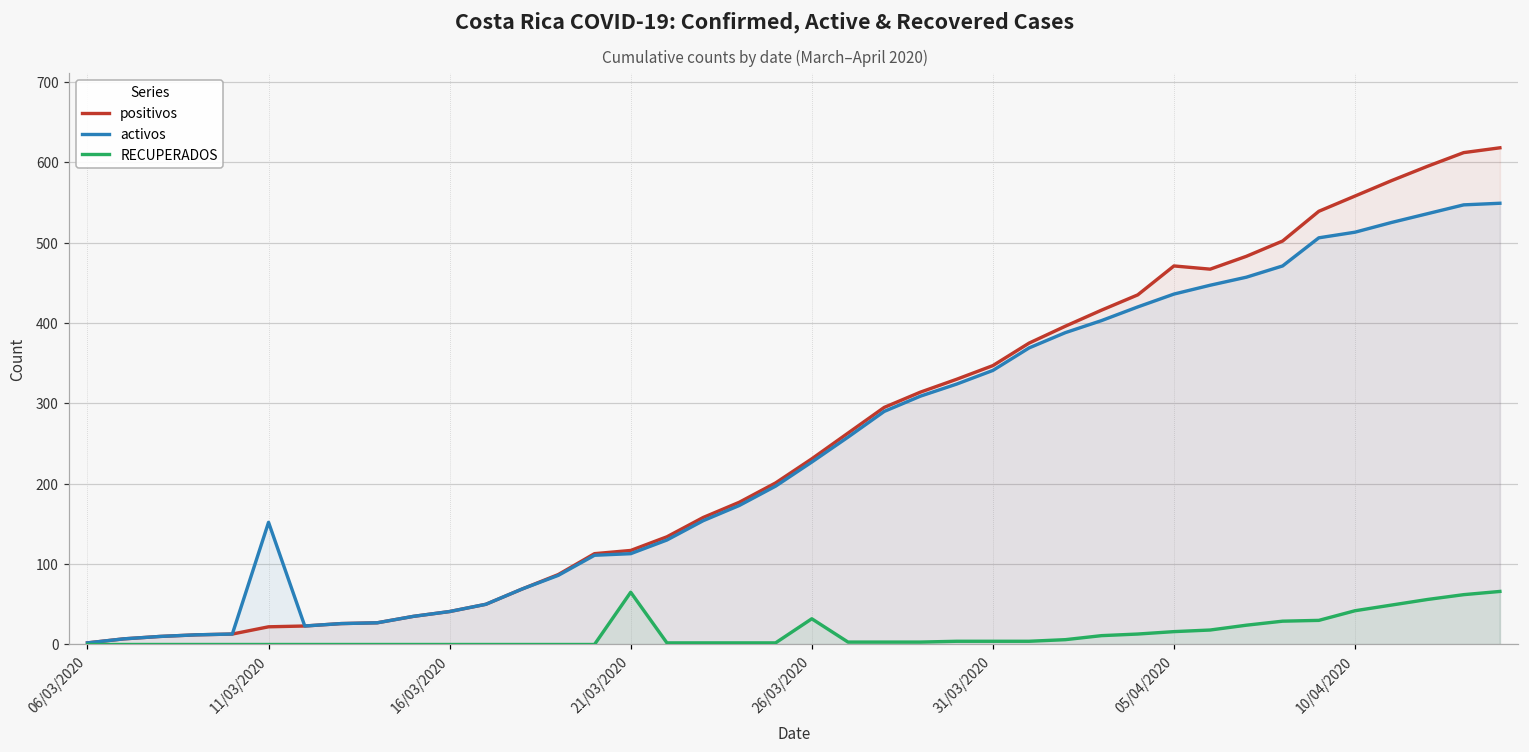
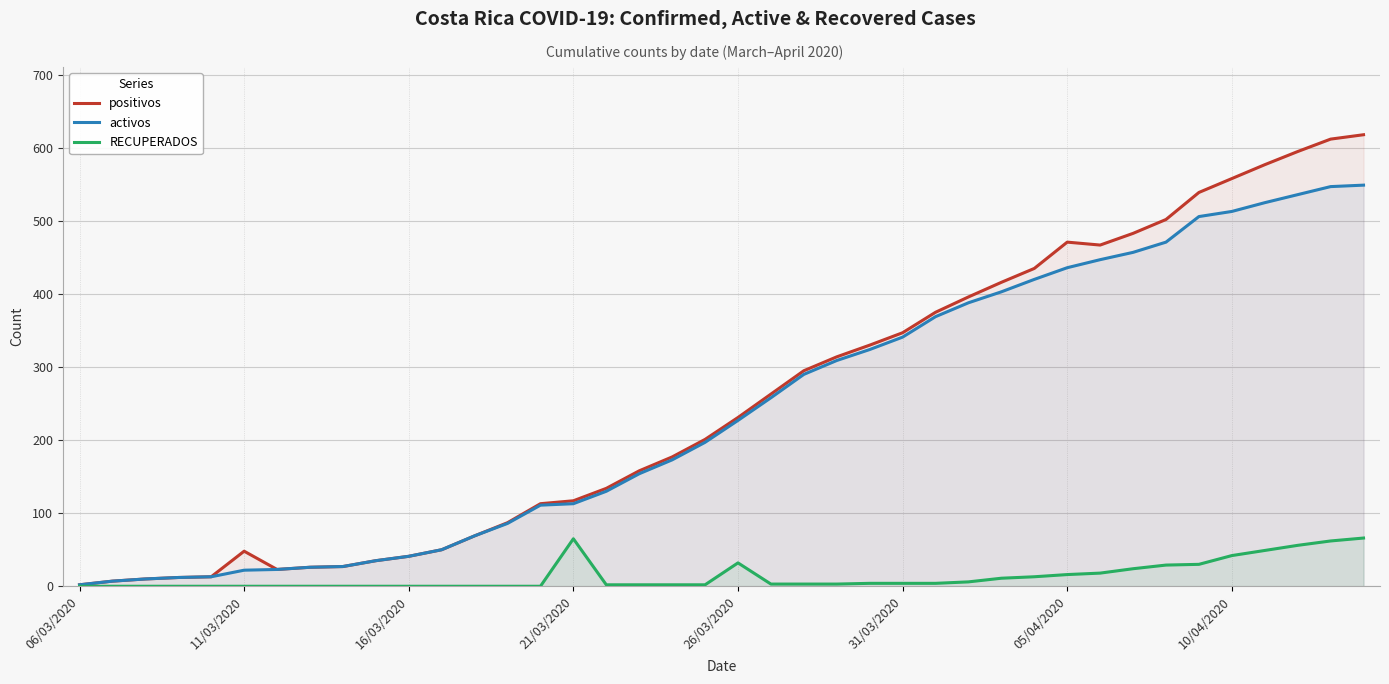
positivos, 11/03/2020: 20 -> 50
activos, 11/03/2020: 150 -> 20
